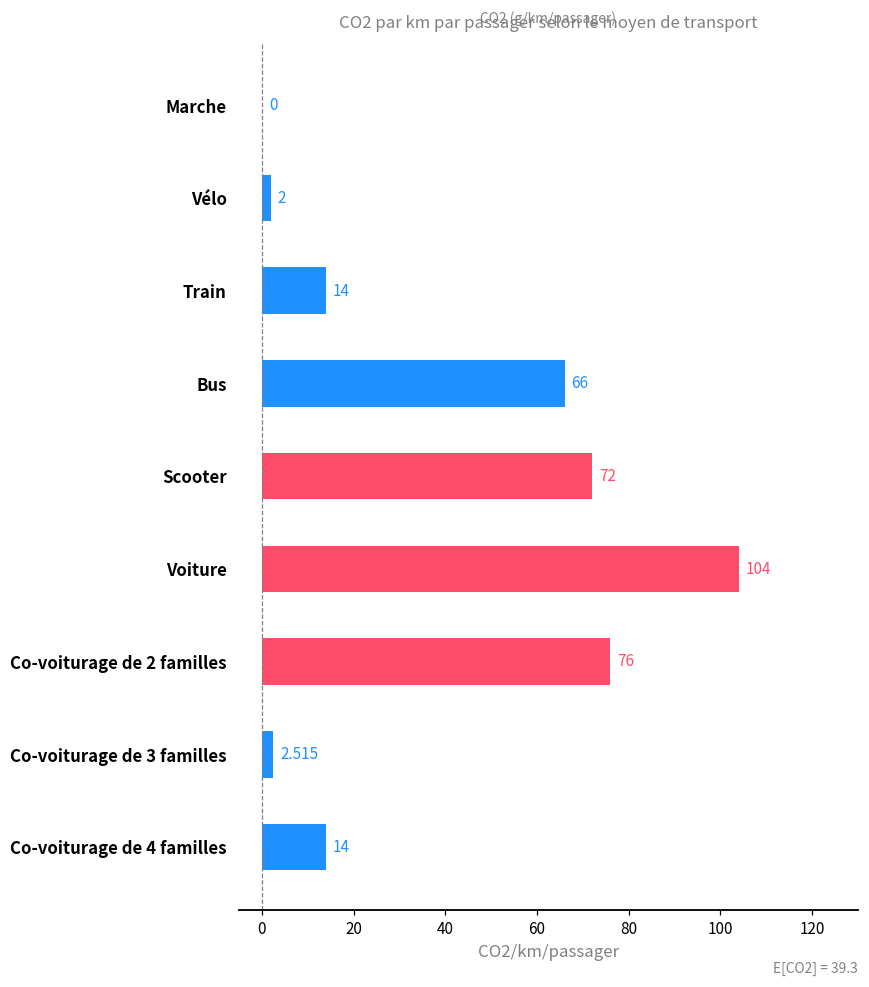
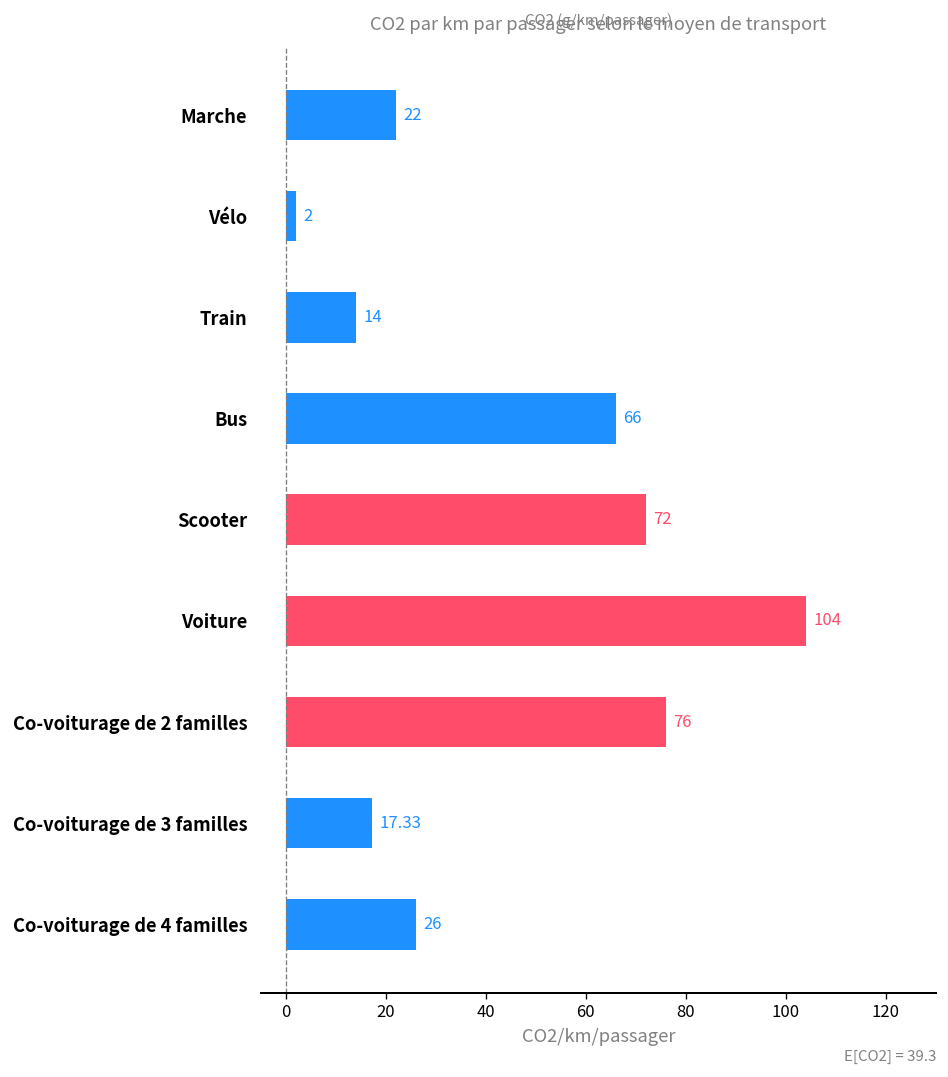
Marche: 0 -> 22
Co-voiturage de 3 familles: 2.515 -> 17.33
Co-voiturage de 4 familles: 14 -> 26
